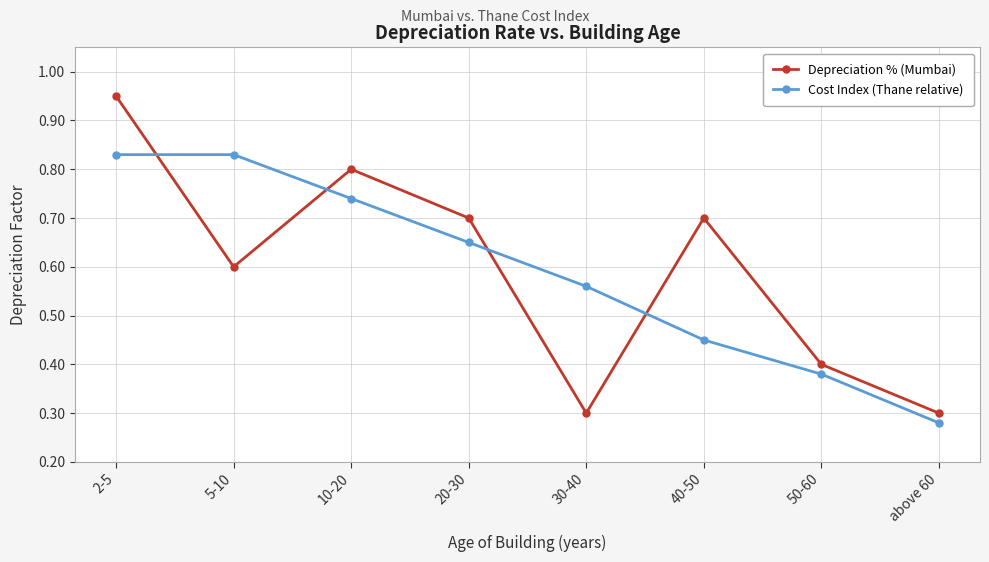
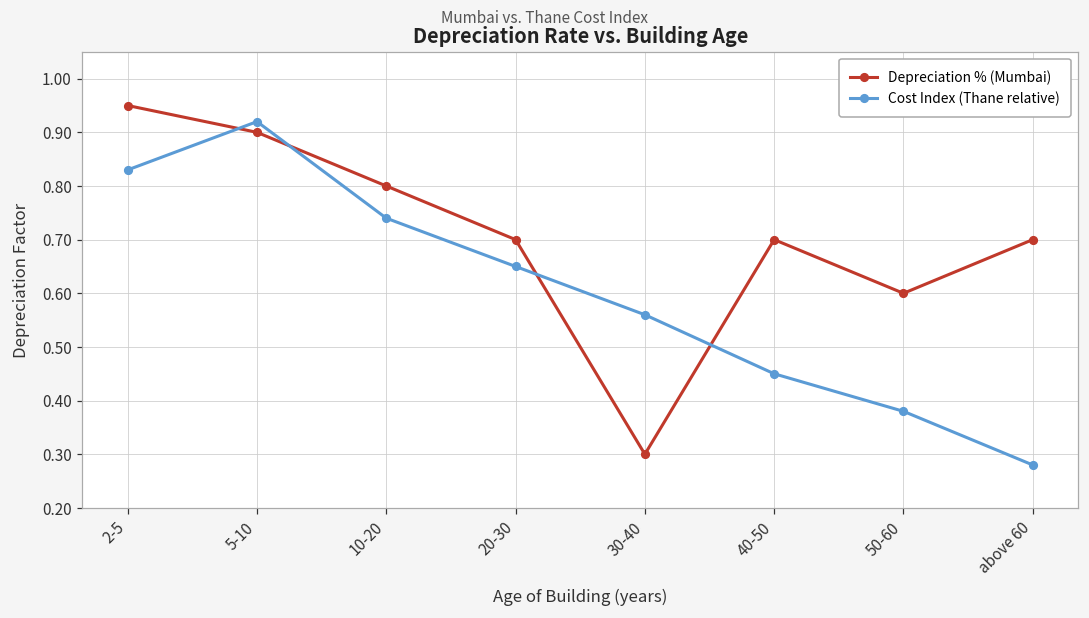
Depreciation % (Mumbai), 5-10: 0.6 -> 0.9
Cost Index (Thane relative), 5-10: 0.83 -> 0.92
Depreciation % (Mumbai), 50-60: 0.4 -> 0.6
Depreciation % (Mumbai), above 60: 0.3 -> 0.7
